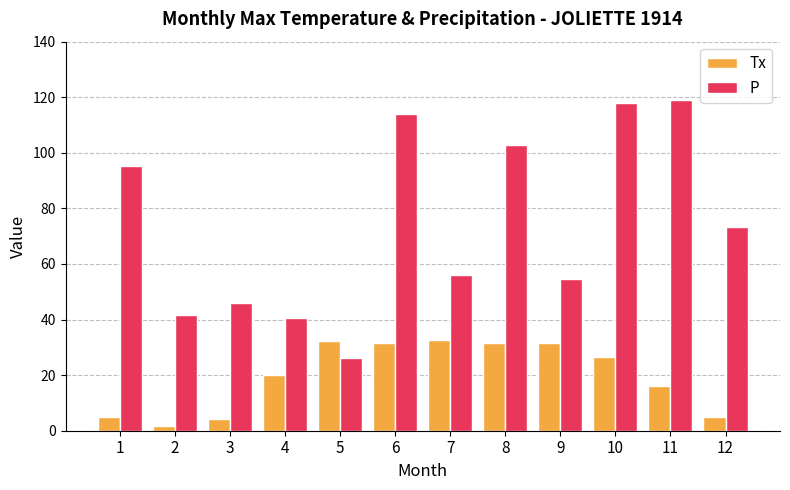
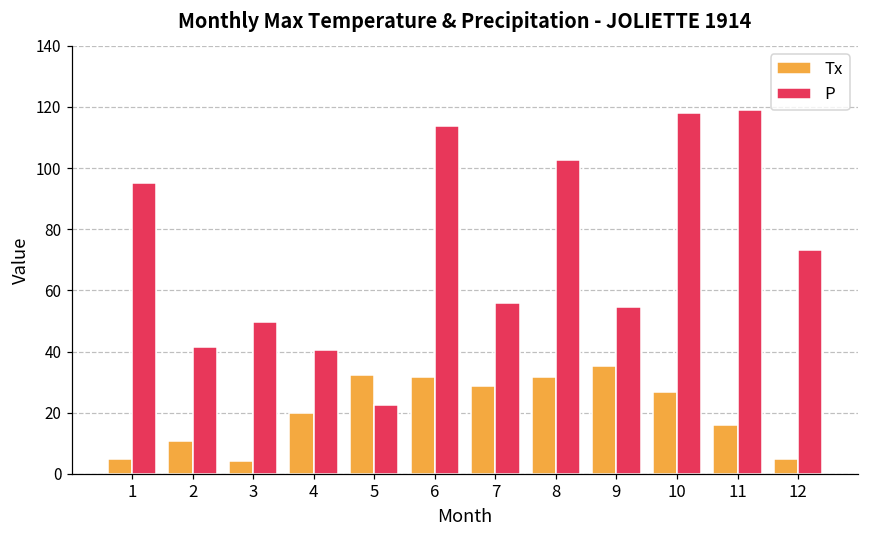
Tx, 2: 2 -> 11
P, 3: 46 -> 50
P, 5: 26 -> 23
Tx, 7: 33 -> 29
Tx, 9: 32 -> 35
